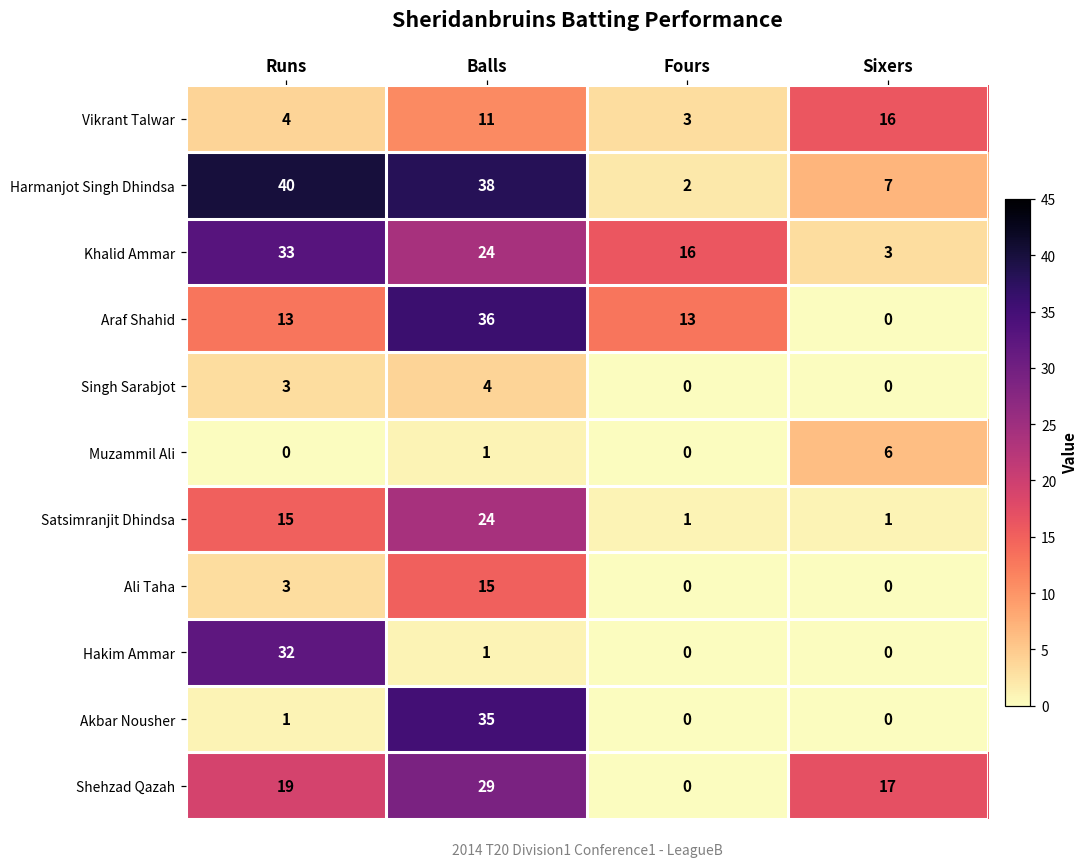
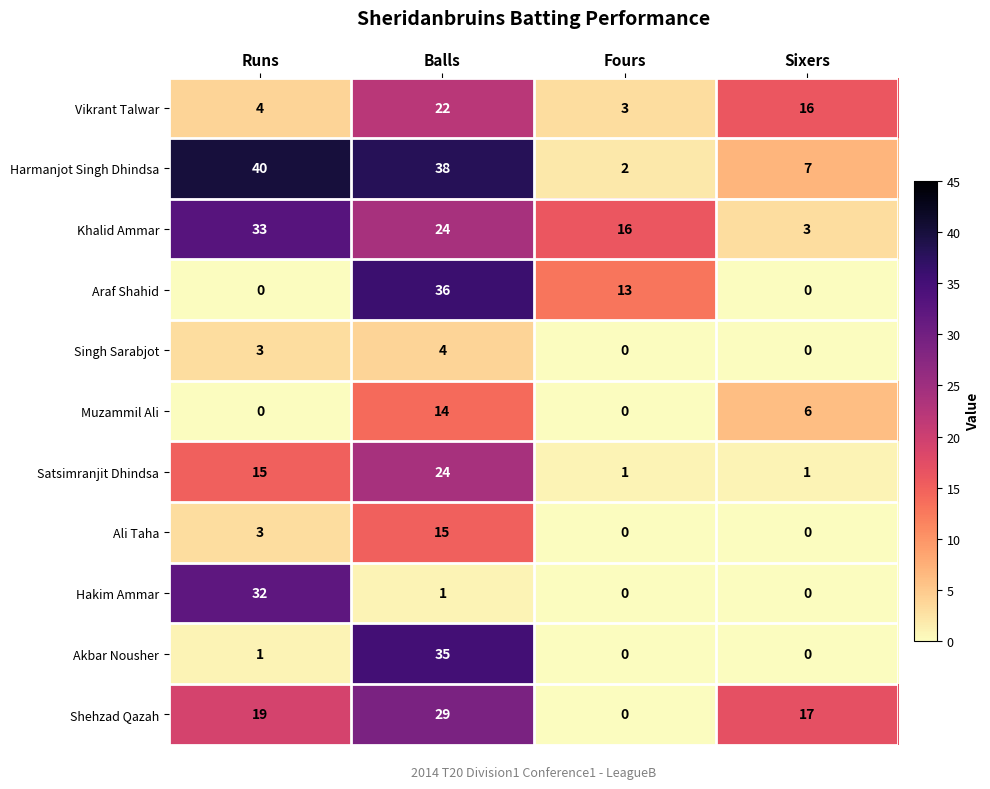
Vikrant Talwar, Balls: 11 -> 22
Araf Shahid, Runs: 13 -> 0
Muzammil Ali, Balls: 1 -> 14
